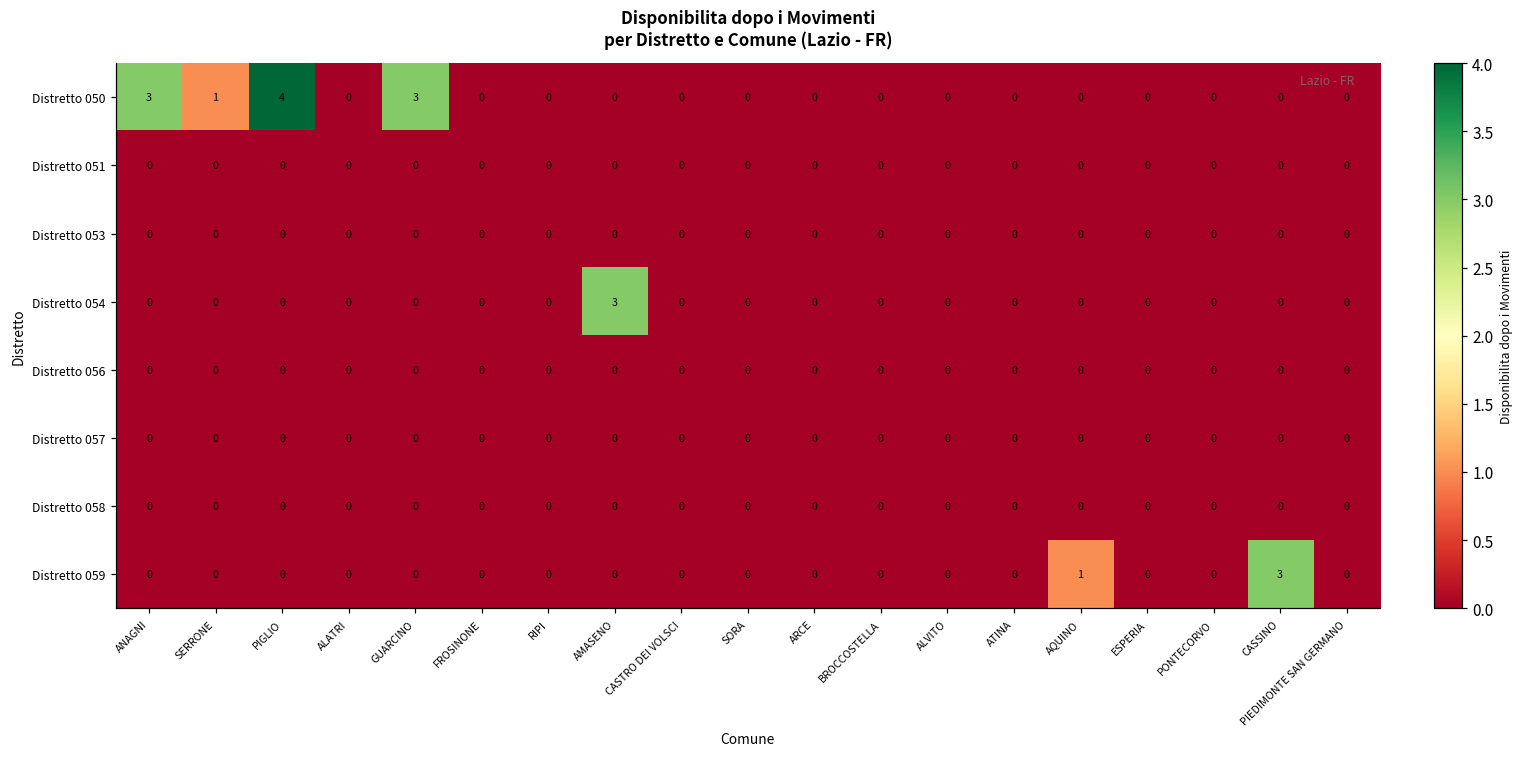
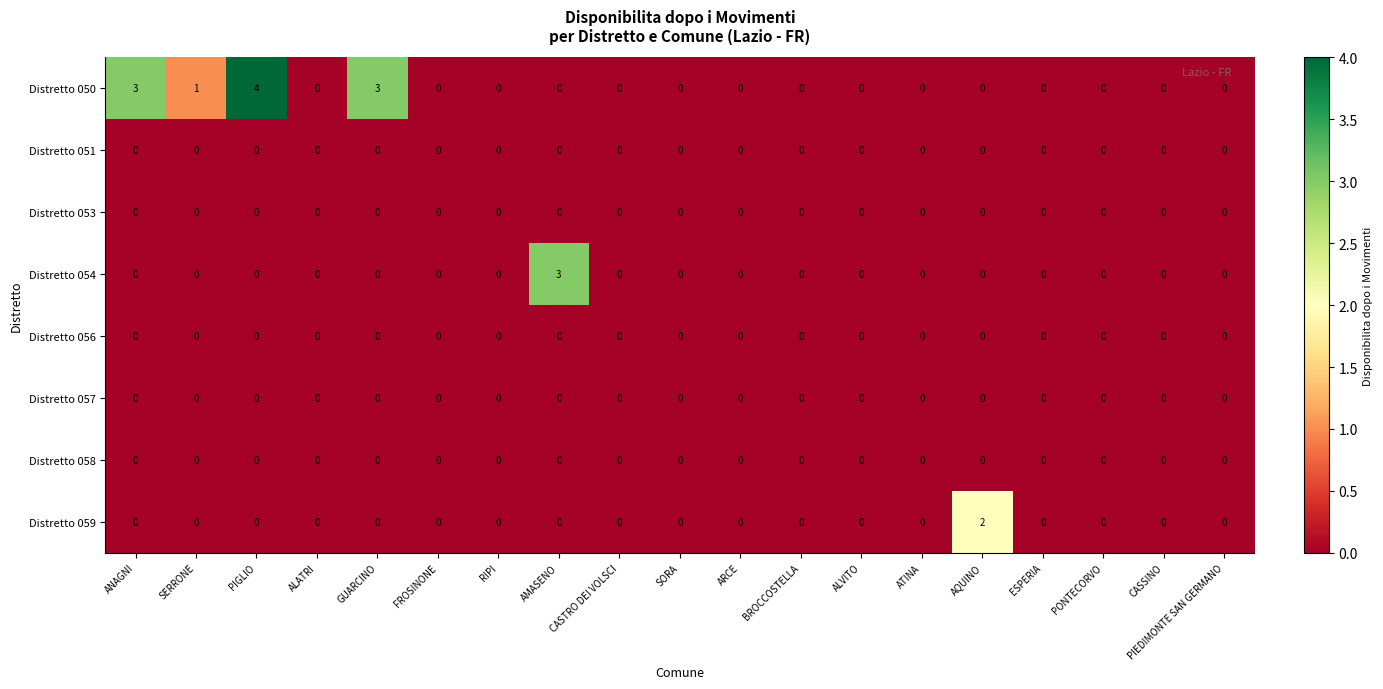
Distretto 059, AQUINO: 1 -> 2
Distretto 059, CASSINO: 3 -> 0
